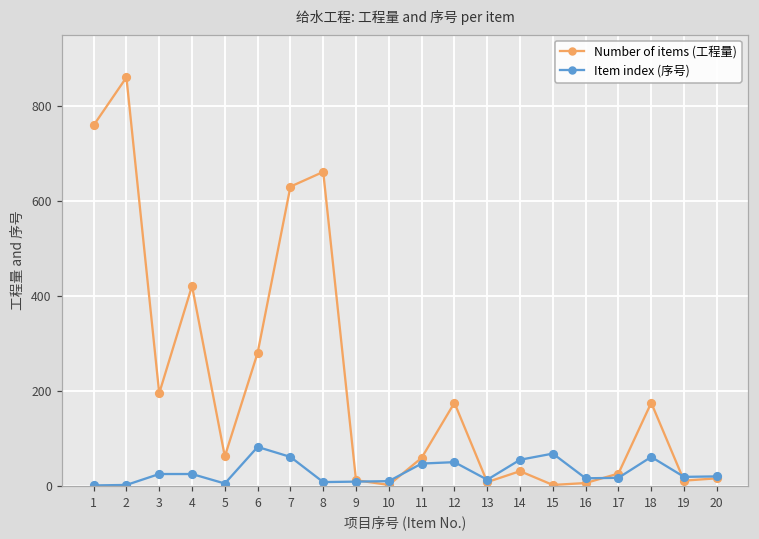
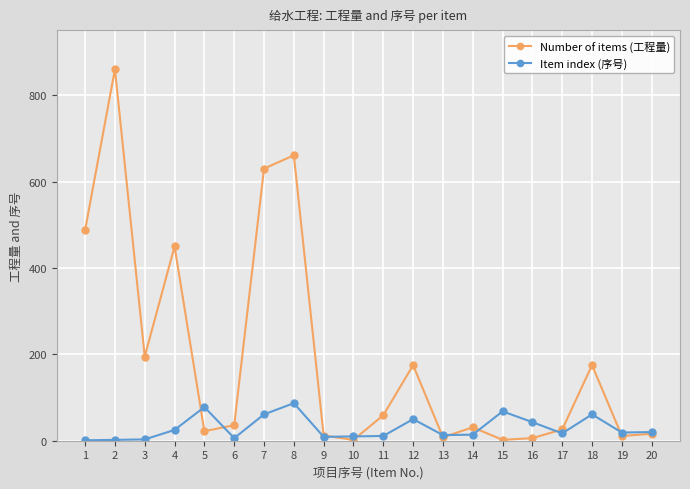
Number of items (工程量), 1: 760 -> 490
Item index (序号), 3: 30 -> 0
Number of items (工程量), 4: 420 -> 450
Number of items (工程量), 5: 60 -> 20
Item index (序号), 5: 10 -> 80
Number of items (工程量), 6: 280 -> 40
Item index (序号), 6: 80 -> 10
Item index (序号), 8: 10 -> 90
Item index (序号), 11: 50 -> 10
Item index (序号), 14: 60 -> 10
Item index (序号), 16: 20 -> 40
